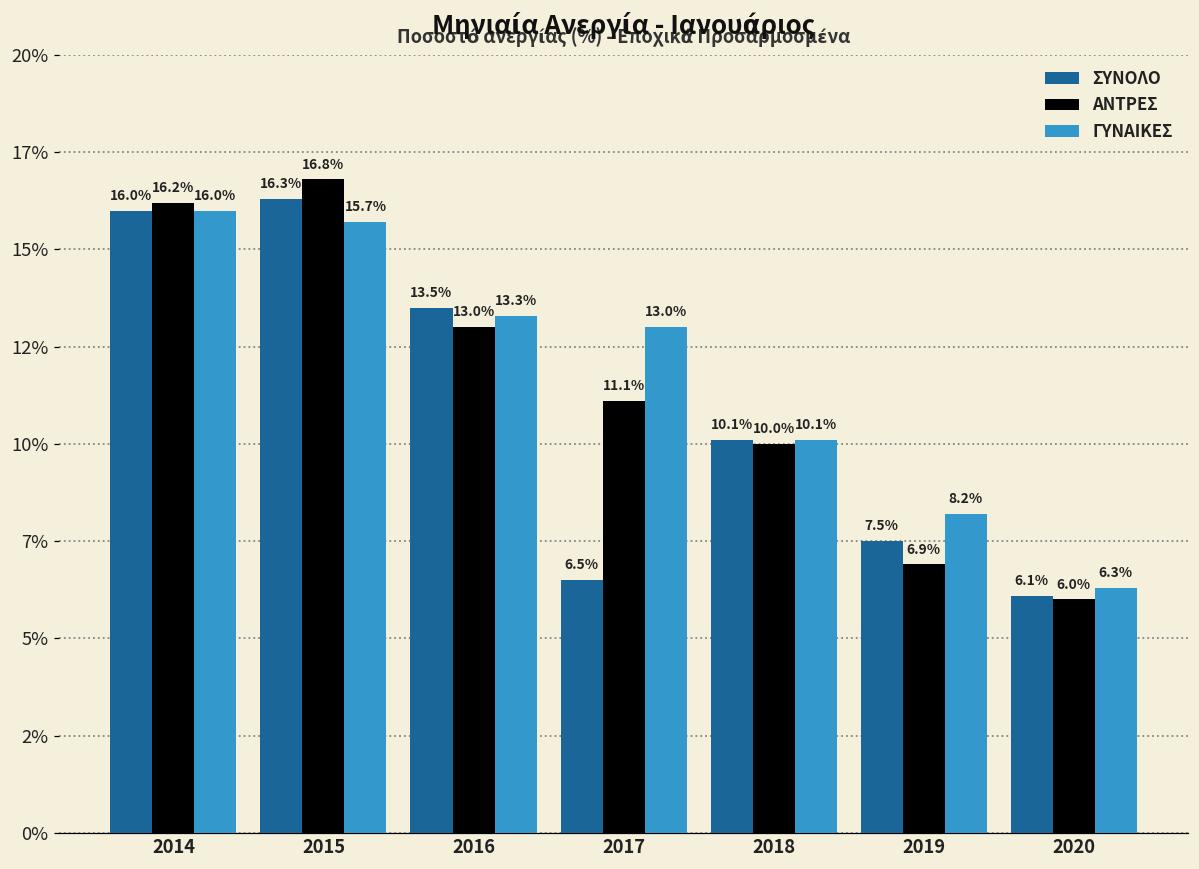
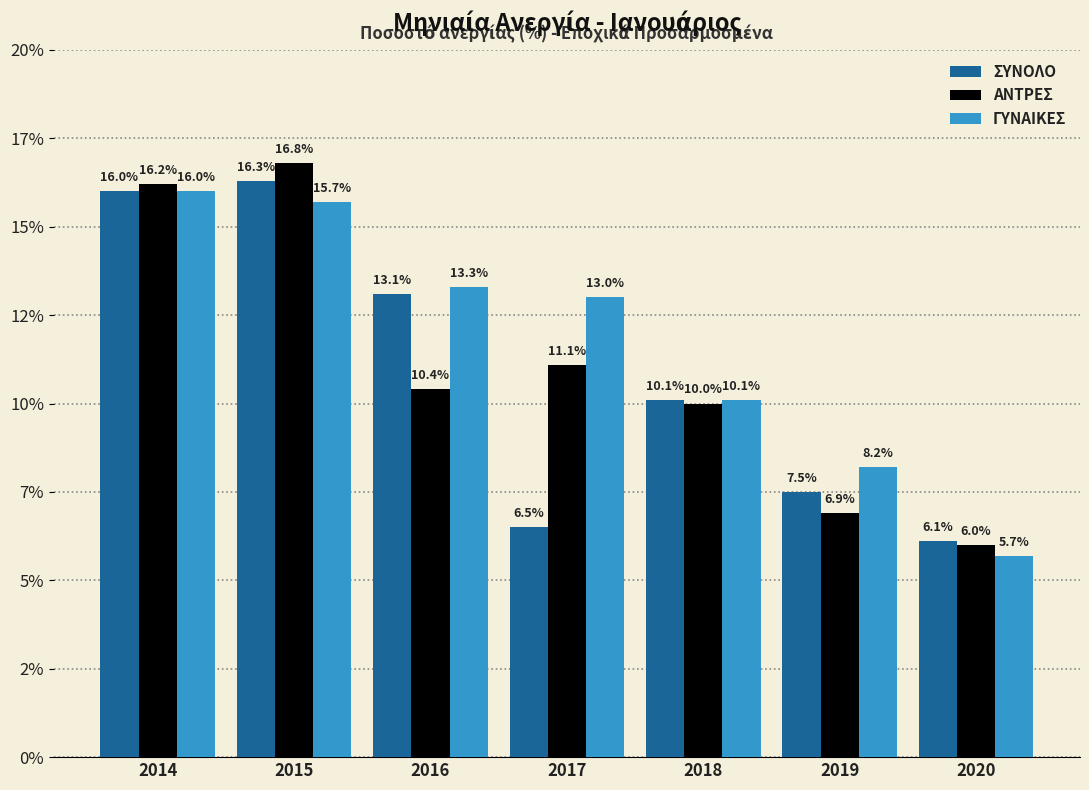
ΣΥΝΟΛΟ, 2016: 13.5% -> 13.1%
ΑΝΤΡΕΣ, 2016: 13.0% -> 10.4%
ΓΥΝΑΙΚΕΣ, 2020: 6.3% -> 5.7%
